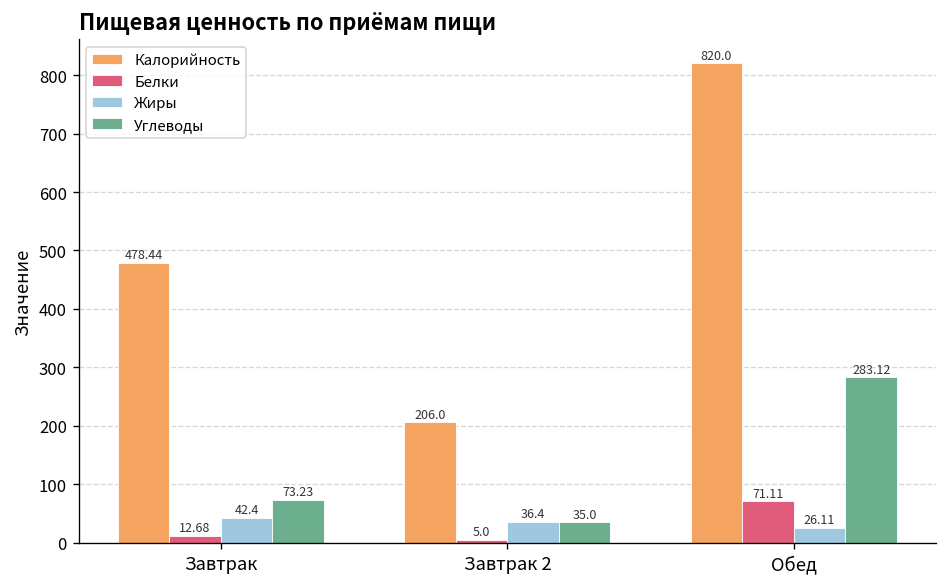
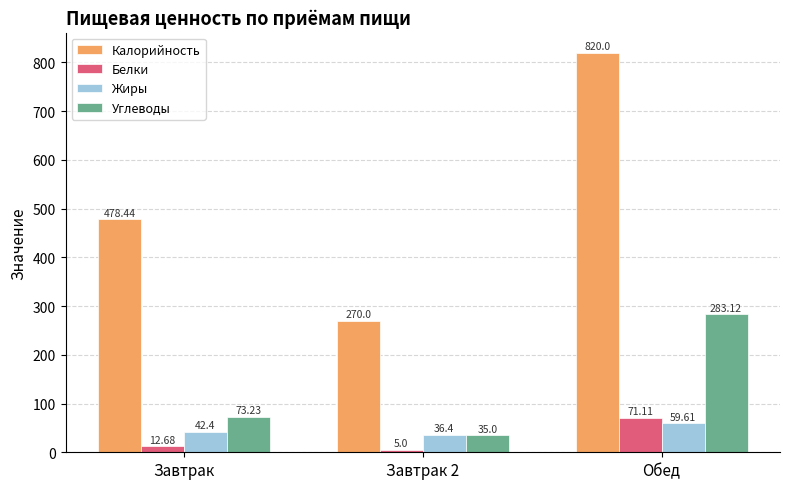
Калорийность, Завтрак 2: 206.0 -> 270.0
Жиры, Обед: 26.11 -> 59.61
